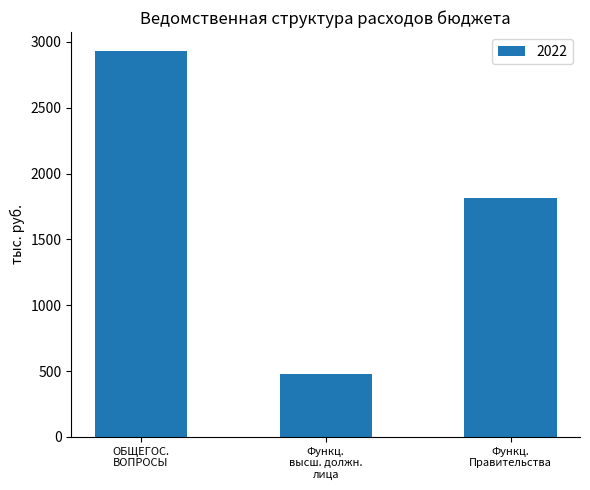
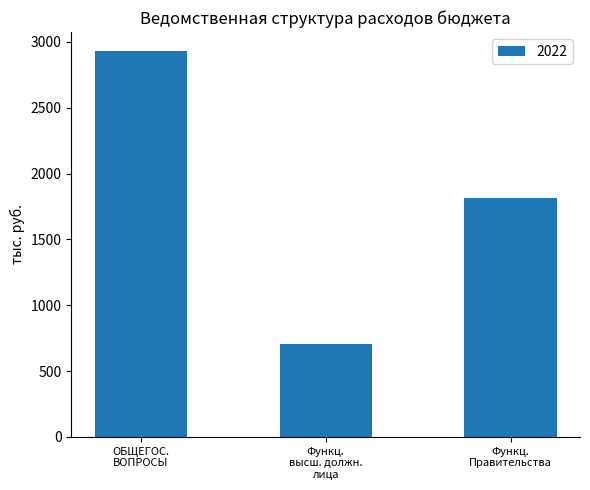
Функц. высш. должн. лица: 480 -> 710
